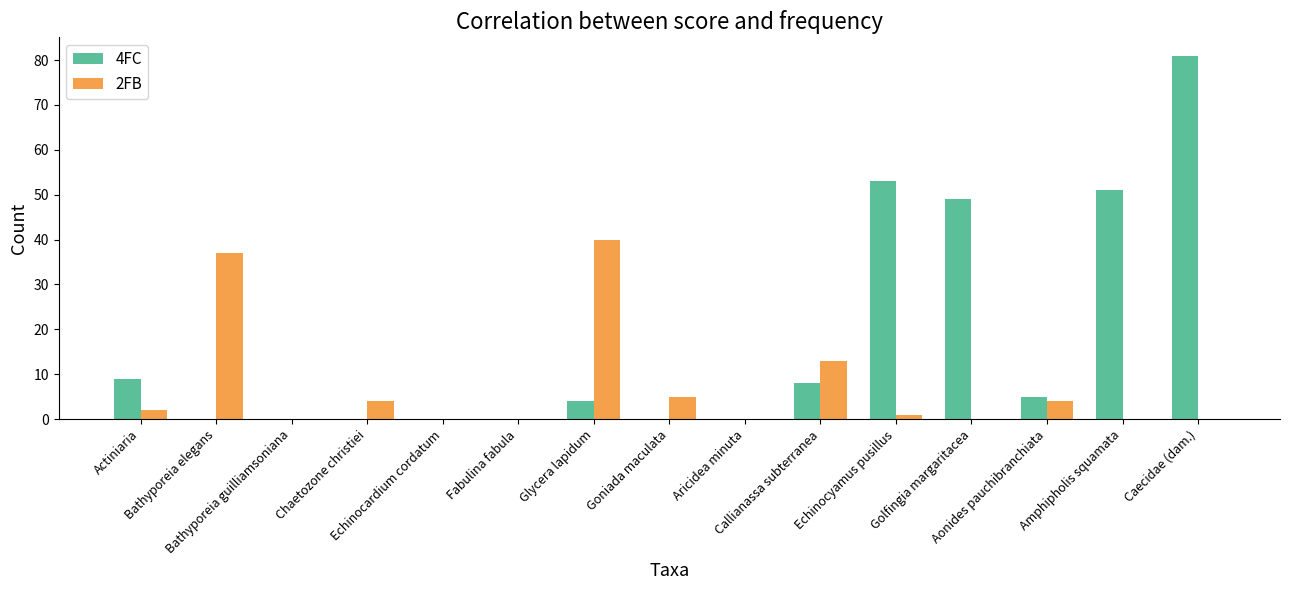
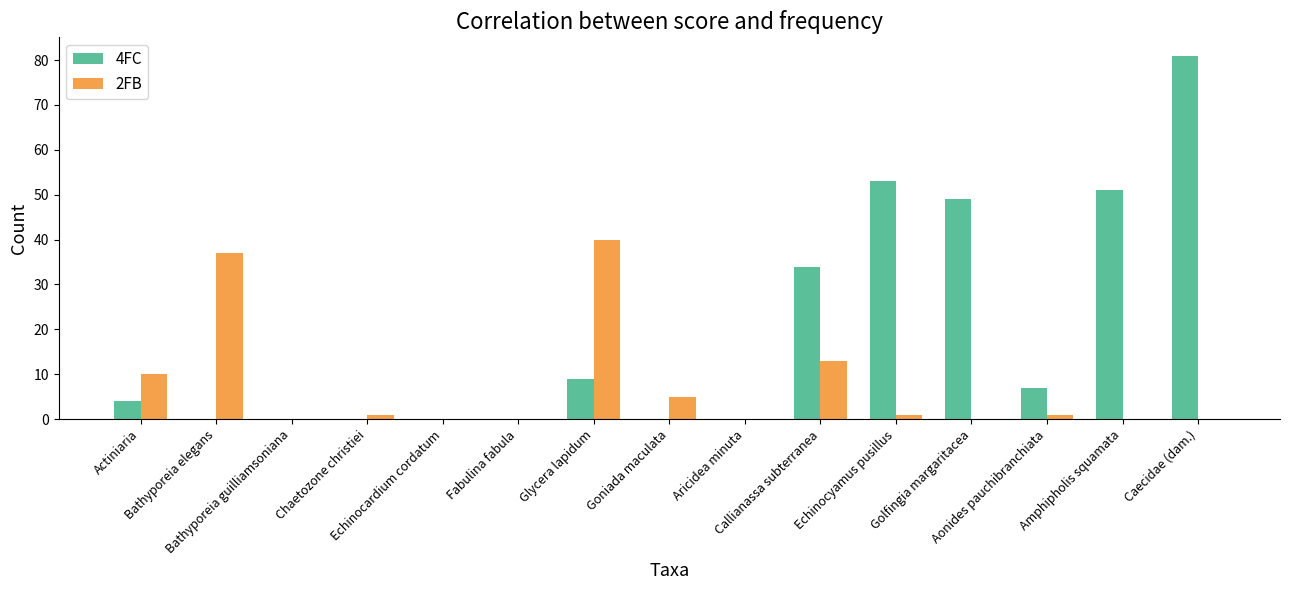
4FC, Actiniaria: 9 -> 4
2FB, Actiniaria: 2 -> 10
2FB, Chaetozone christiei: 4 -> 1
4FC, Glycera lapidum: 4 -> 9
4FC, Callianassa subterranea: 8 -> 34
4FC, Aonides pauchibranchiata: 5 -> 7
2FB, Aonides pauchibranchiata: 4 -> 1
